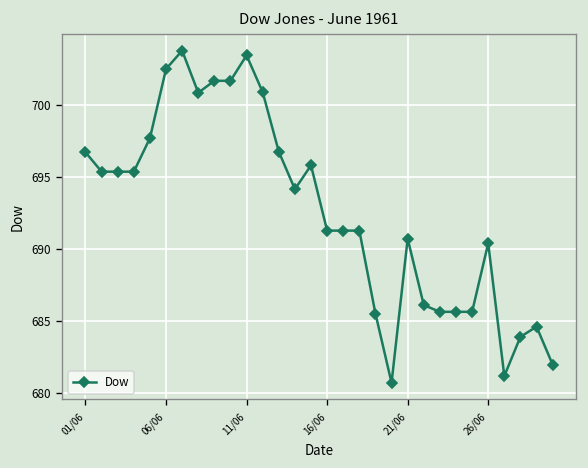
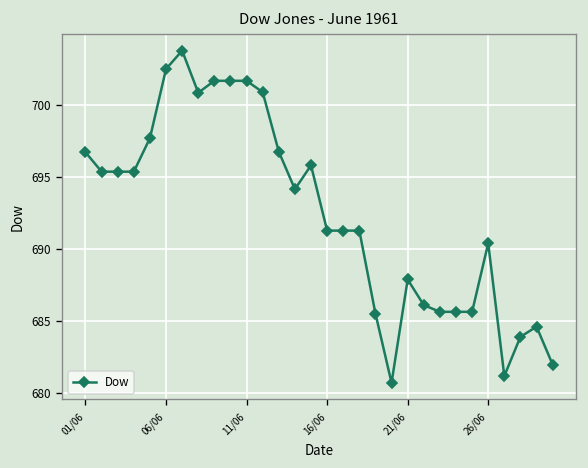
11/06: 703.5 -> 701.7
21/06: 690.7 -> 687.9
